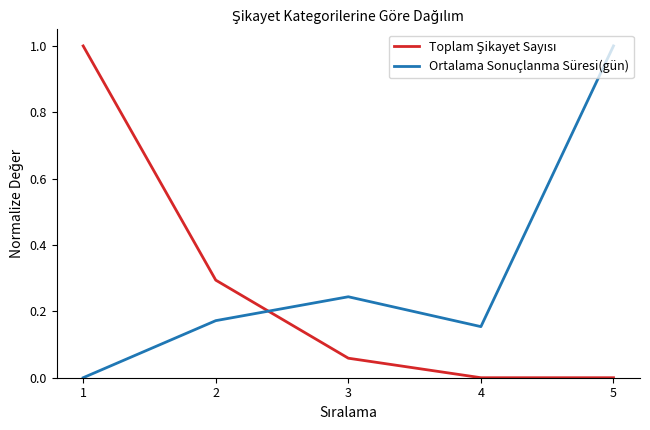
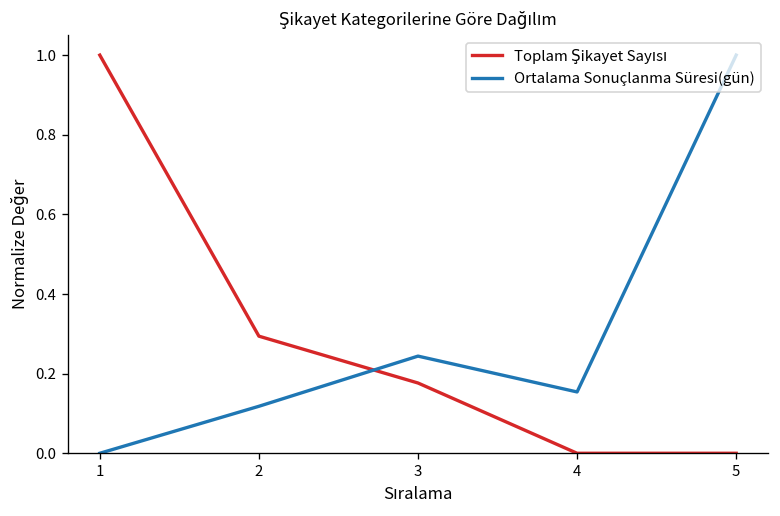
Ortalama Sonuçlanma Süresi(gün), 2: 0.17 -> 0.12
Toplam Şikayet Sayısı, 3: 0.06 -> 0.18
